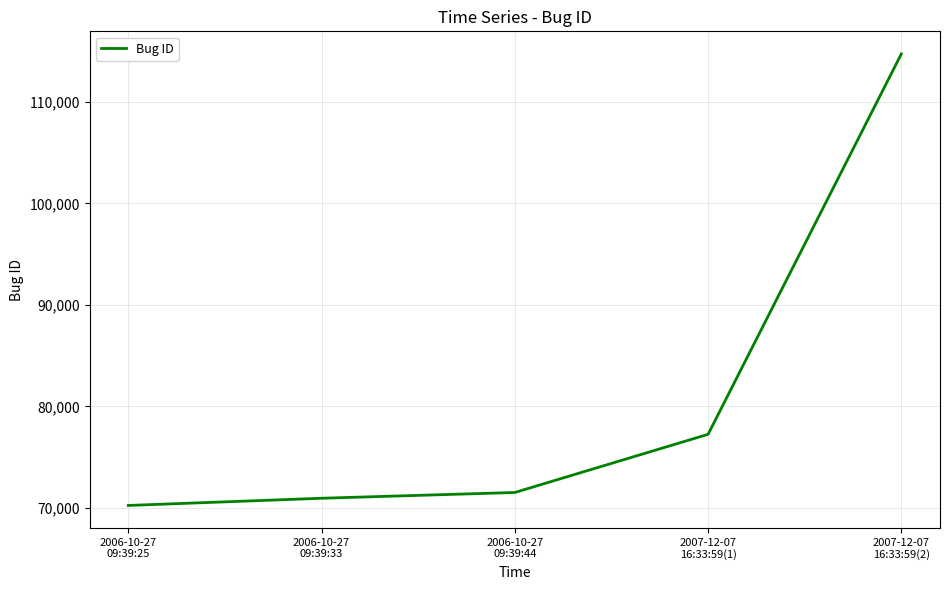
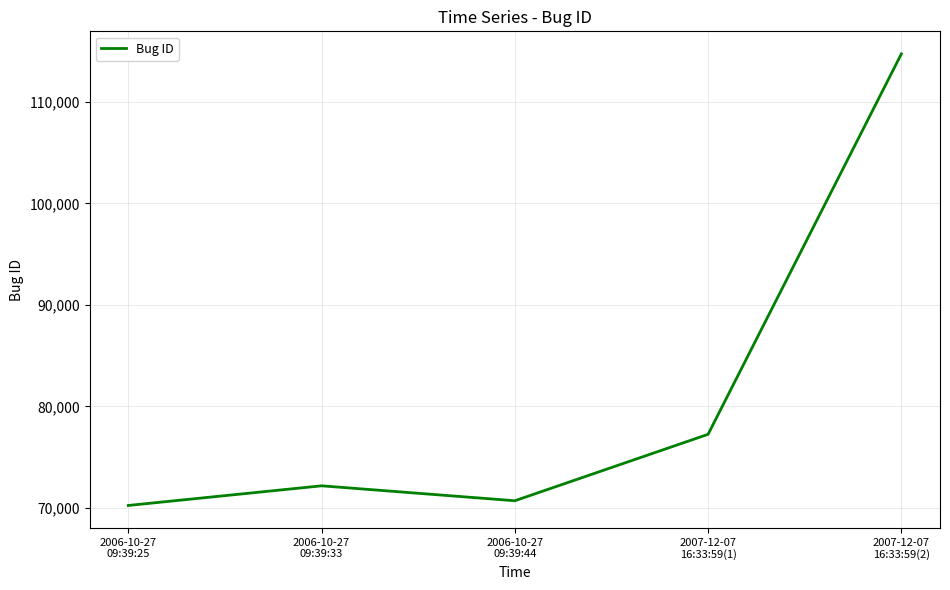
2006-10-27 09:39:33: 71,000 -> 72,200
2006-10-27 09:39:44: 71,500 -> 70,700
